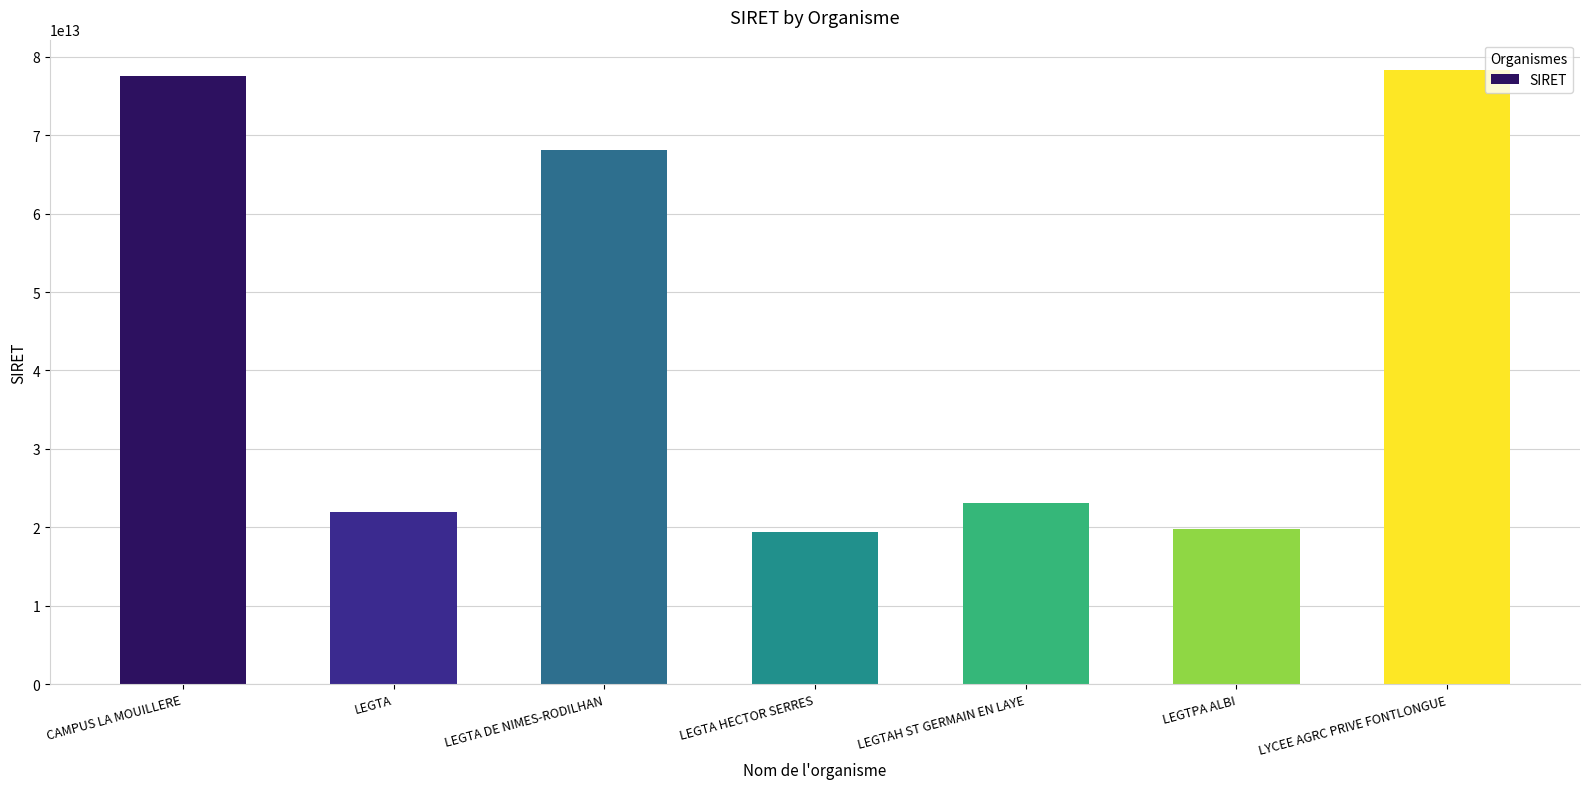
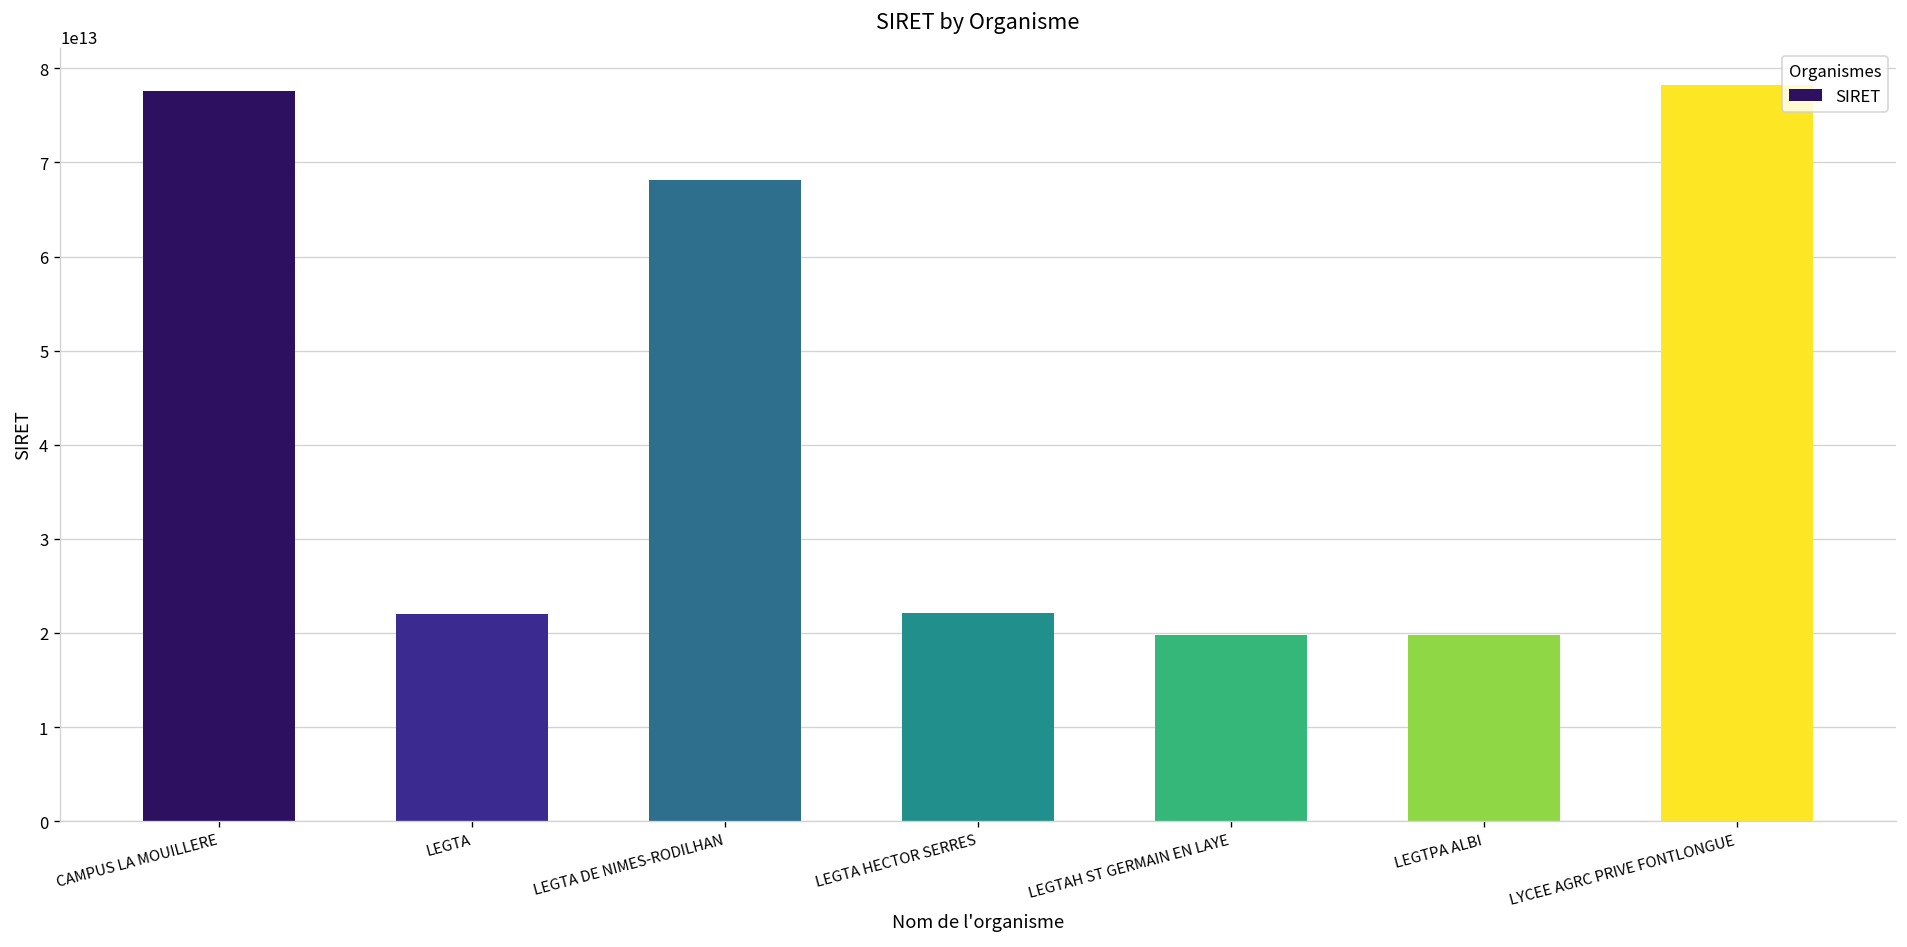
LEGTA HECTOR SERRES: 19000000000000 -> 22000000000000
LEGTAH ST GERMAIN EN LAYE: 23000000000000 -> 20000000000000
